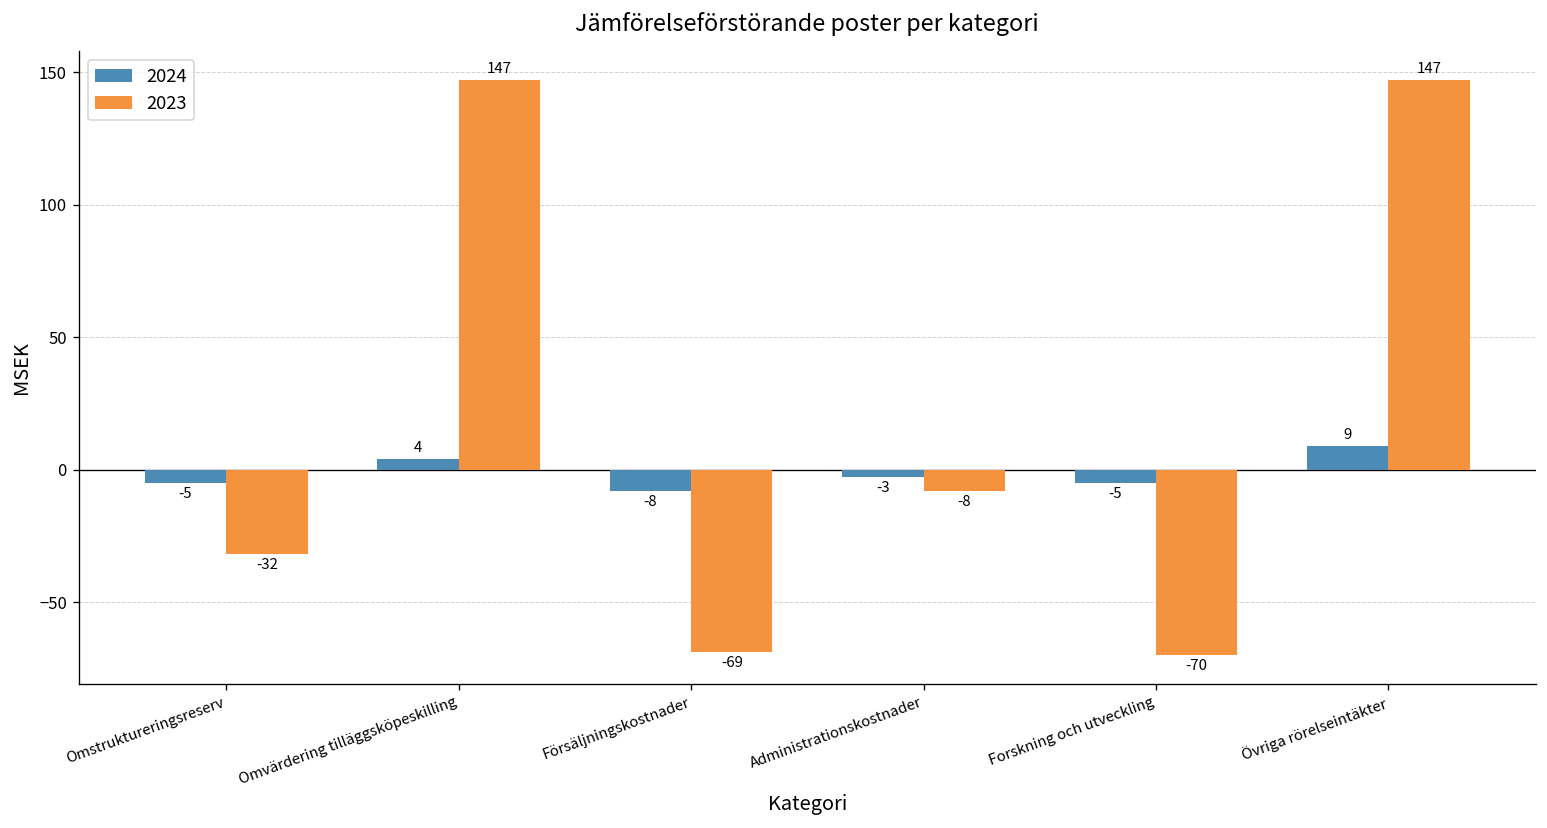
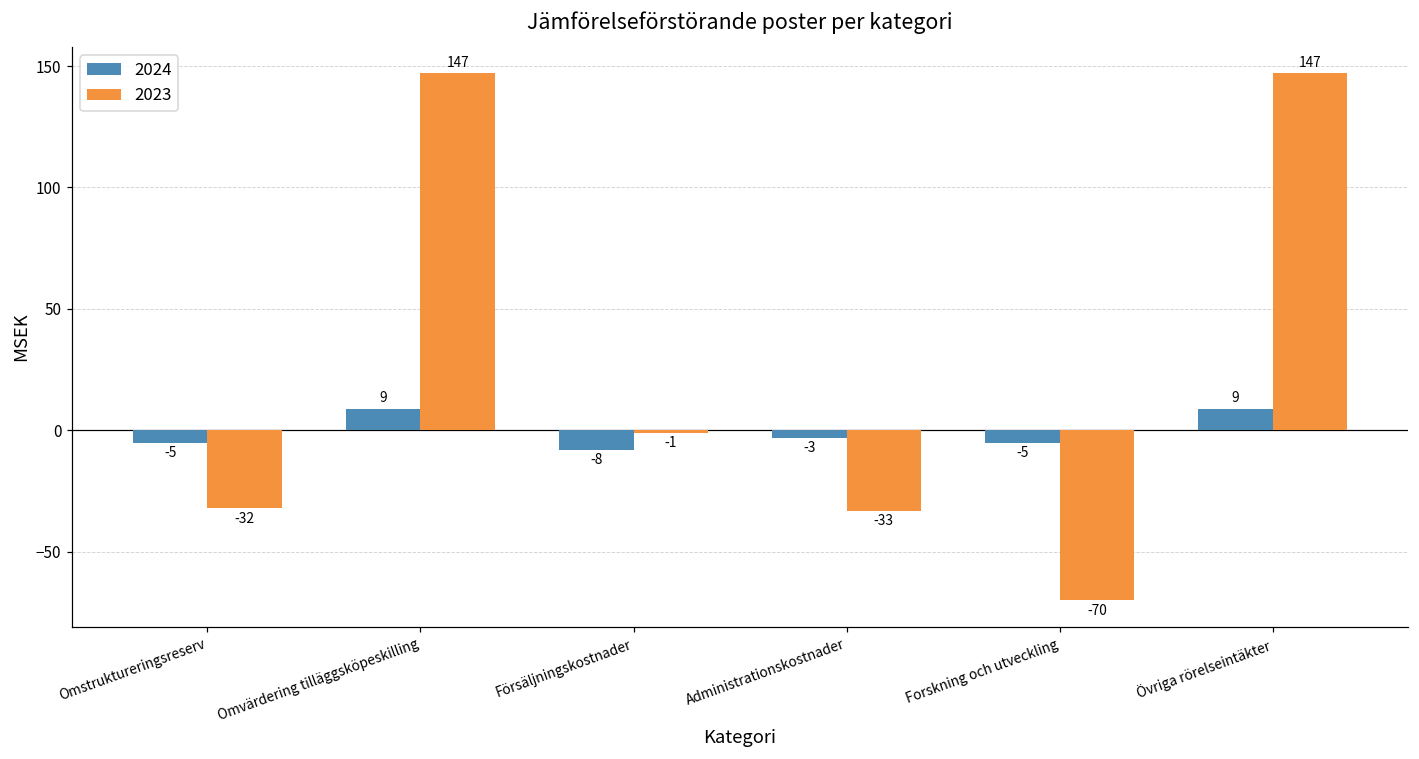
2024, Omvärdering tilläggsköpeskilling: 4 -> 9
2023, Försäljningskostnader: -69 -> -1
2023, Administrationskostnader: -8 -> -33
